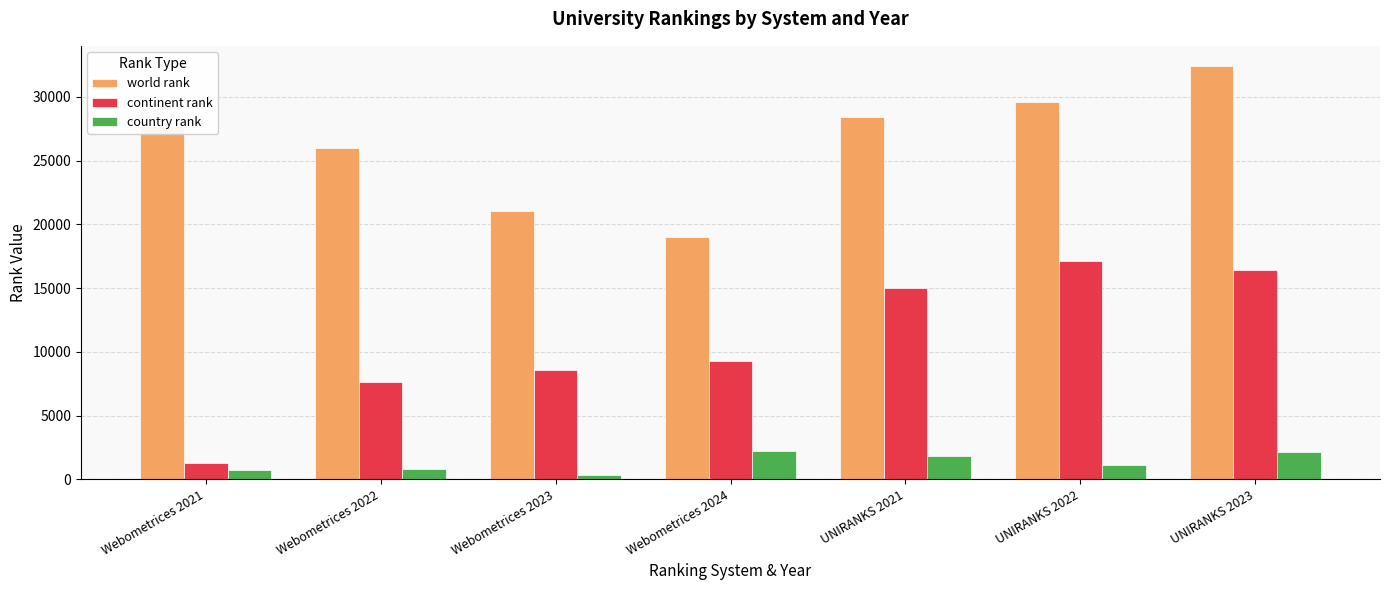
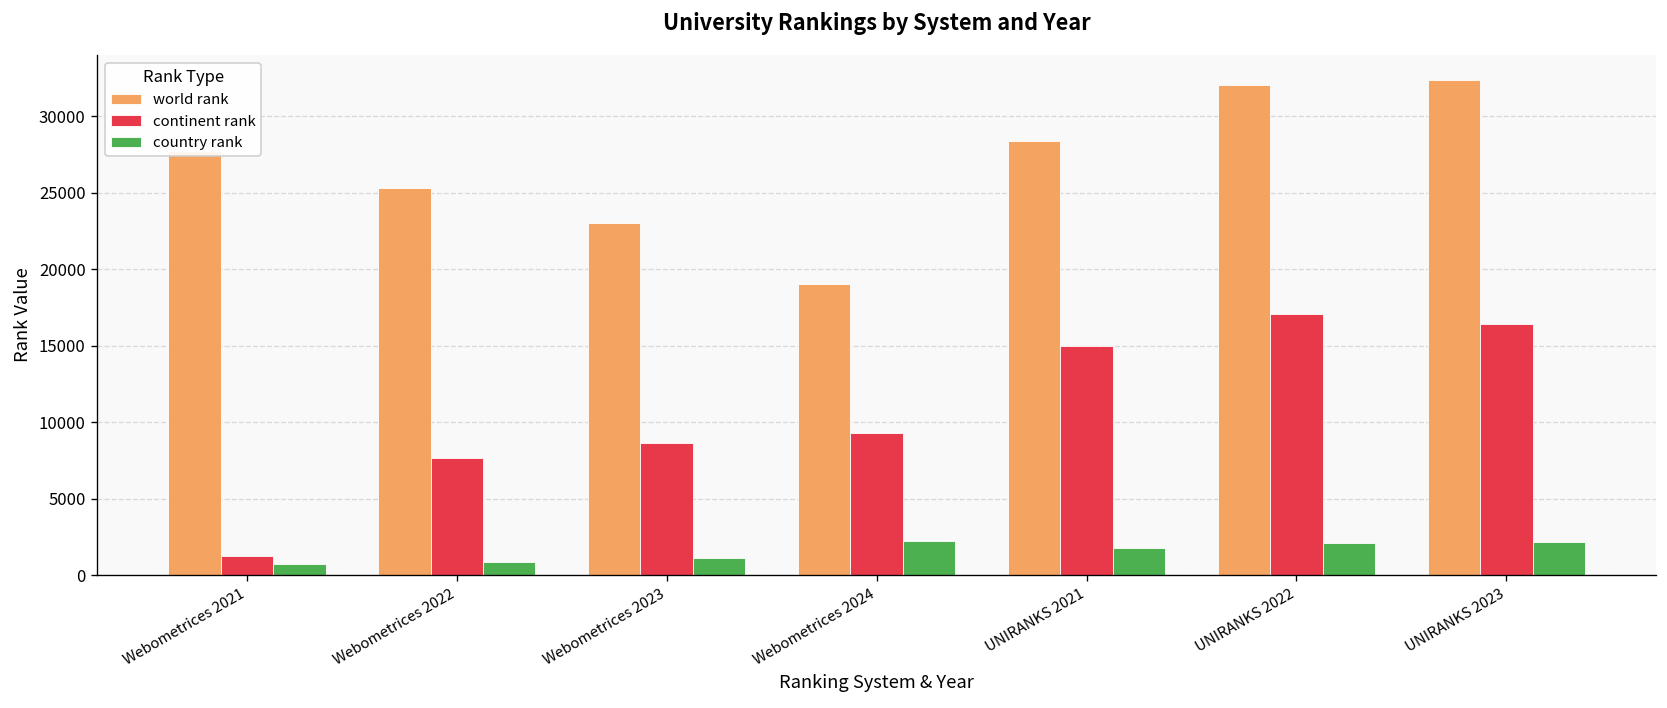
world rank, Webometrices 2022: 26000 -> 25300
world rank, Webometrices 2023: 21100 -> 23000
country rank, Webometrices 2023: 300 -> 1100
world rank, UNIRANKS 2022: 29600 -> 32100
country rank, UNIRANKS 2022: 1100 -> 2100
